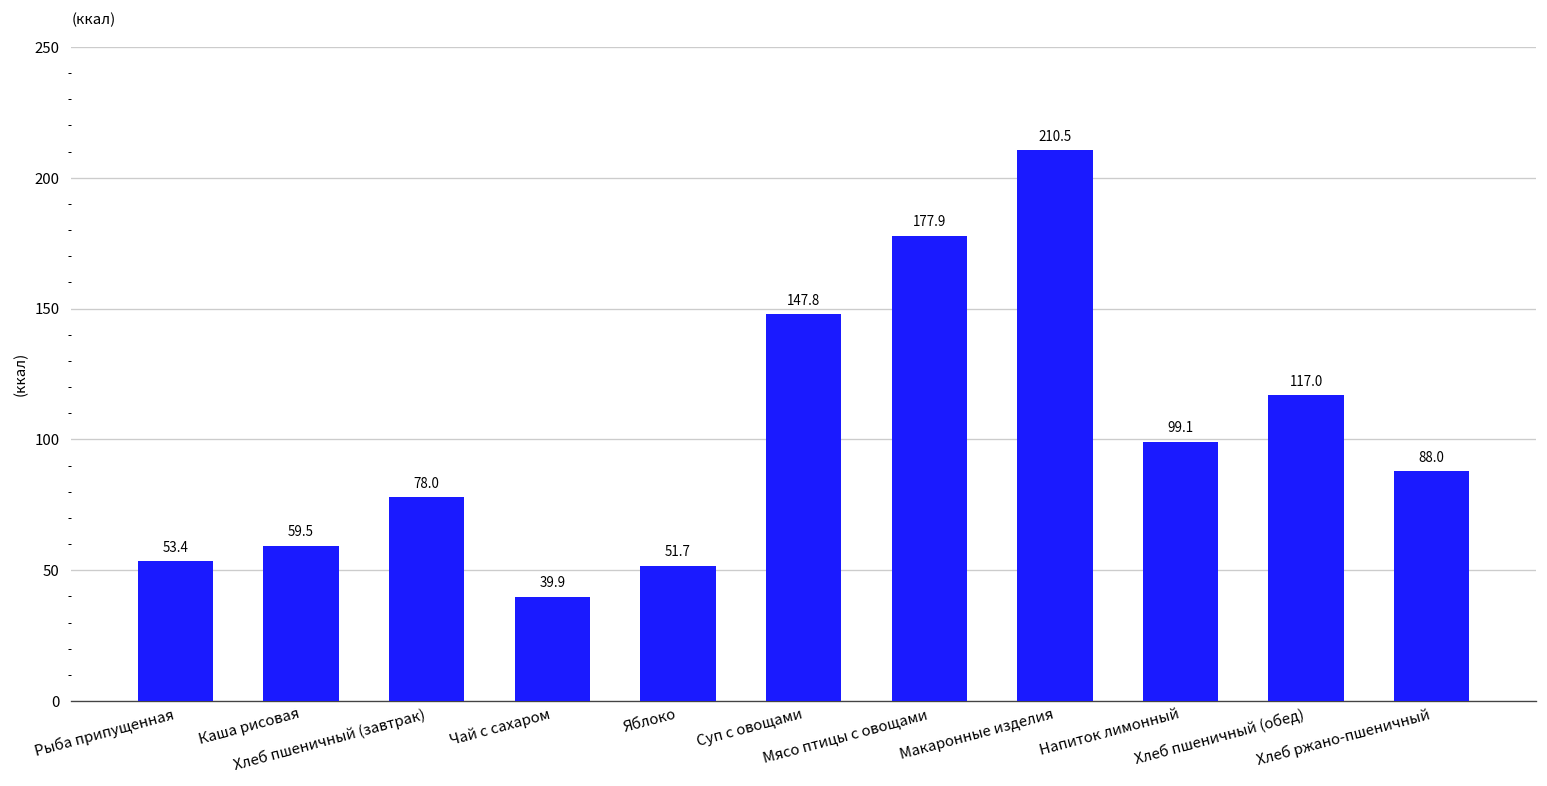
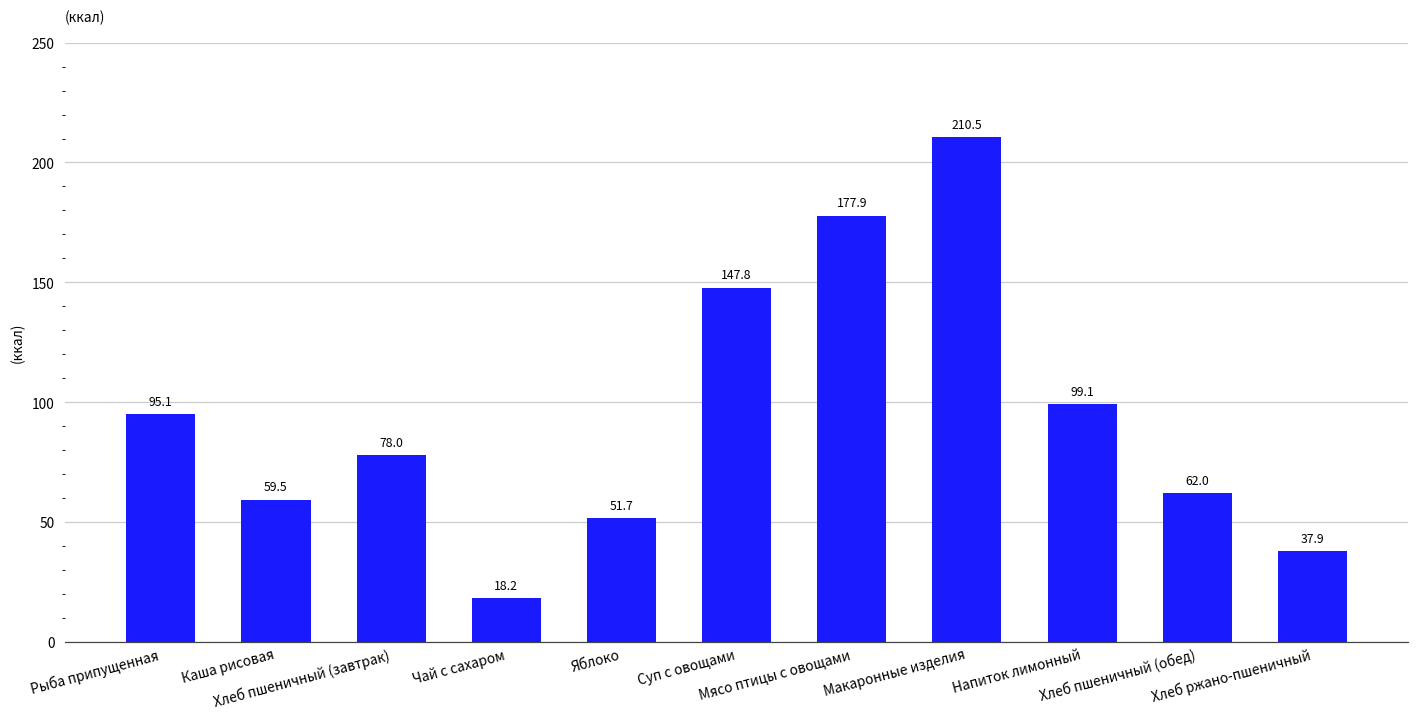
Рыба припущенная: 53.4 -> 95.1
Чай с сахаром: 39.9 -> 18.2
Хлеб пшеничный (обед): 117.0 -> 62.0
Хлеб ржано-пшеничный: 88.0 -> 37.9
